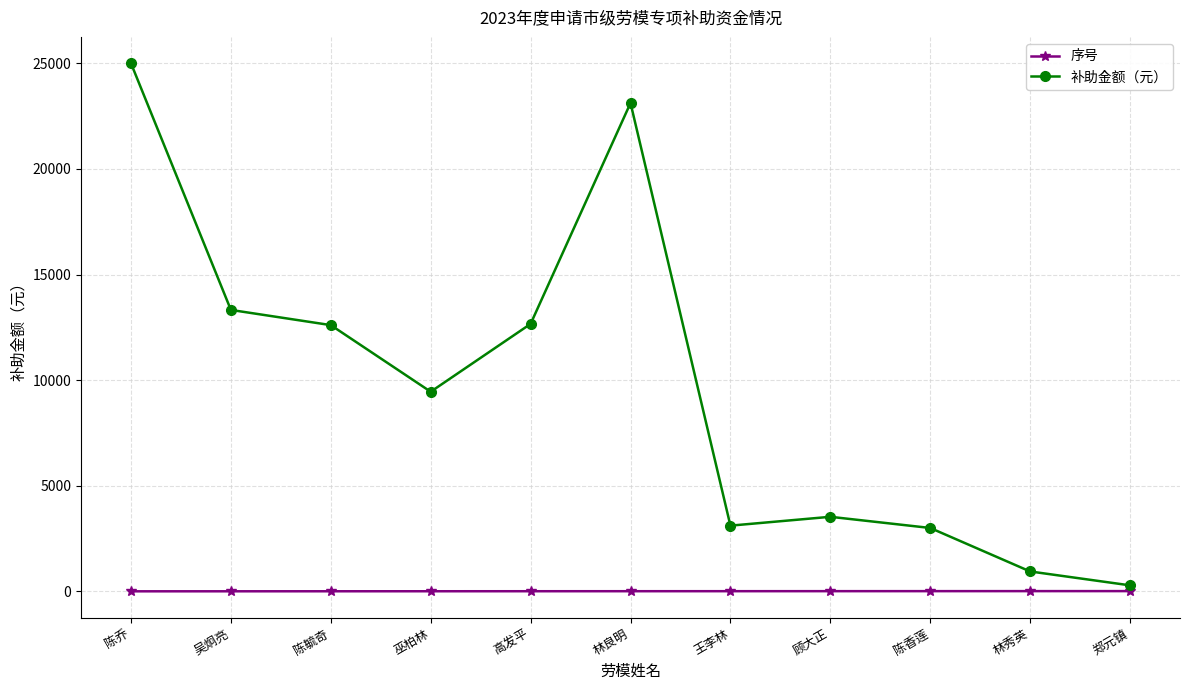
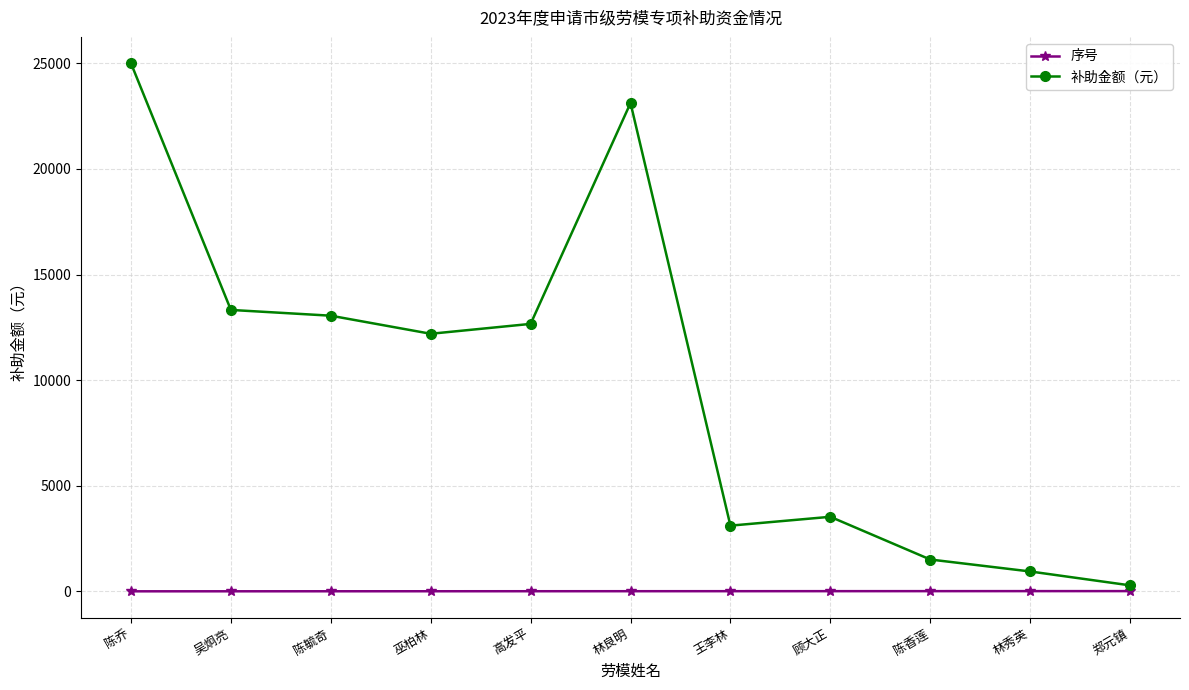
补助金额（元）, 陈毓奇: 12600 -> 13100
补助金额（元）, 巫柏林: 9500 -> 12200
补助金额（元）, 陈香莲: 3000 -> 1500
